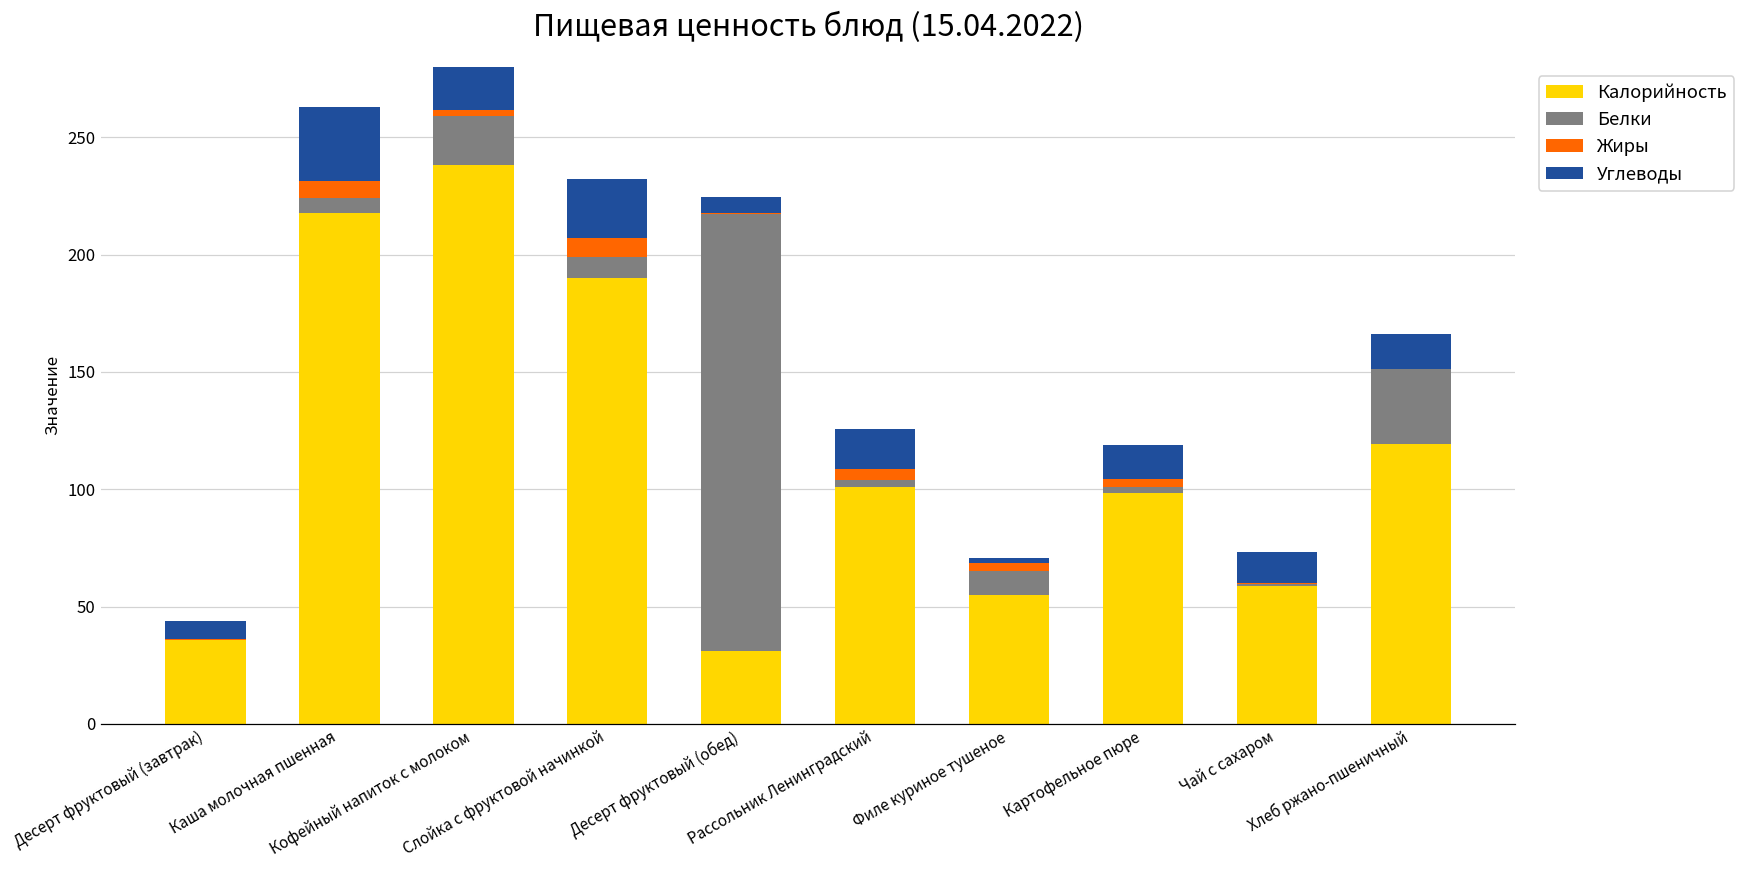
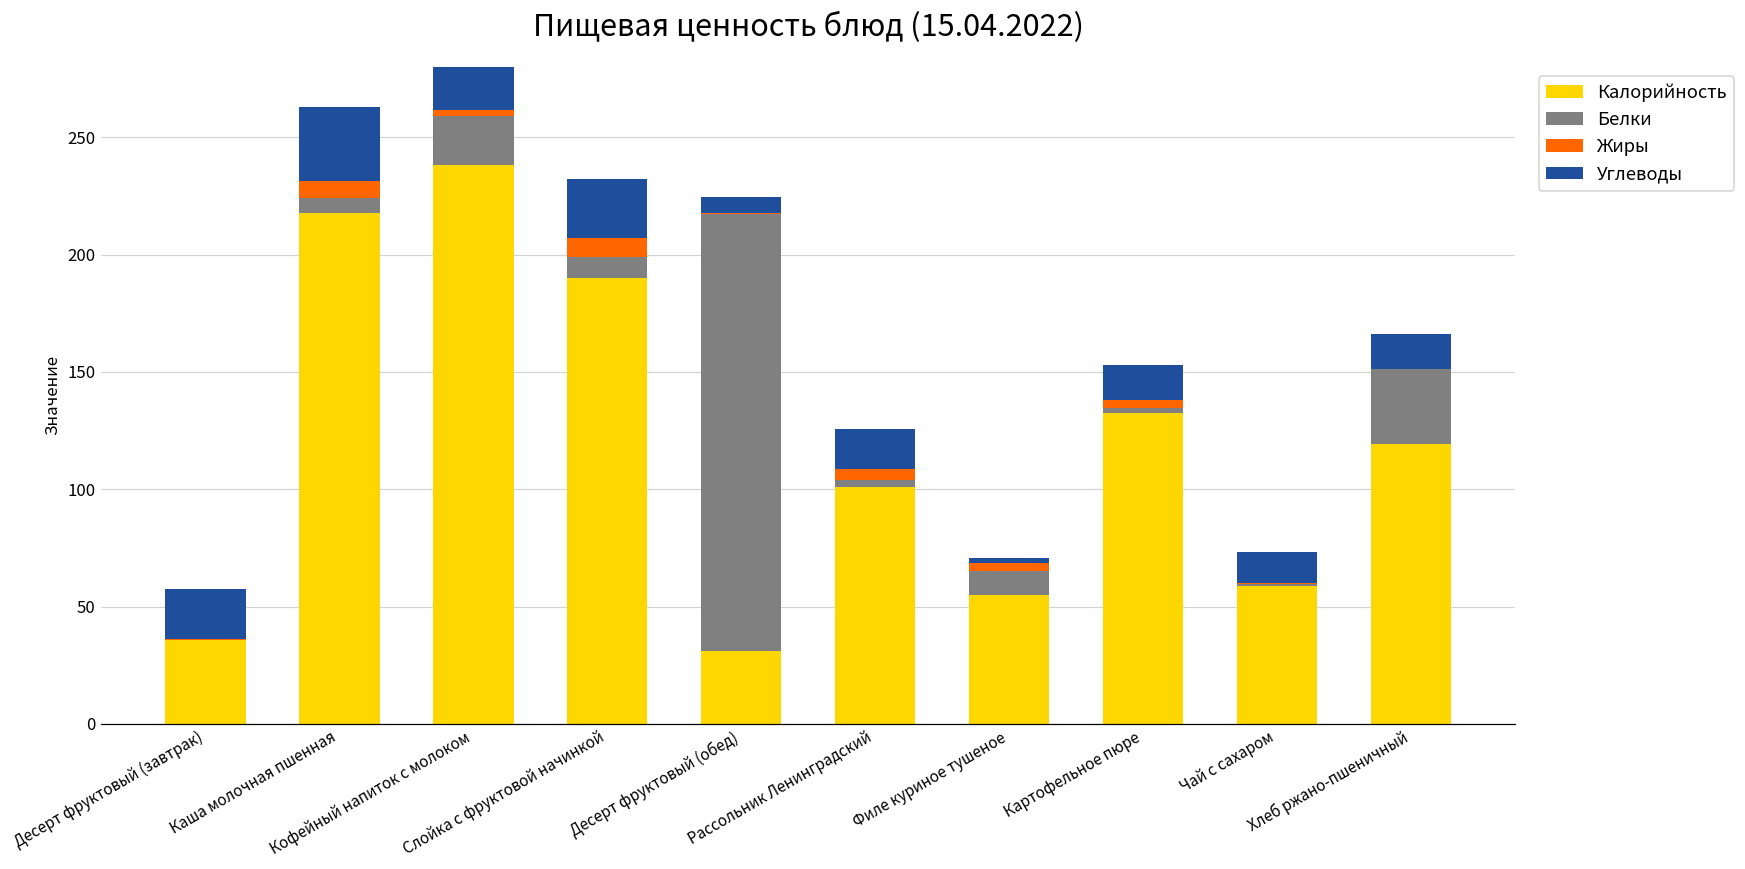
Углеводы, Десерт фруктовый (завтрак): 8 -> 21
Калорийность, Картофельное пюре: 99 -> 132
